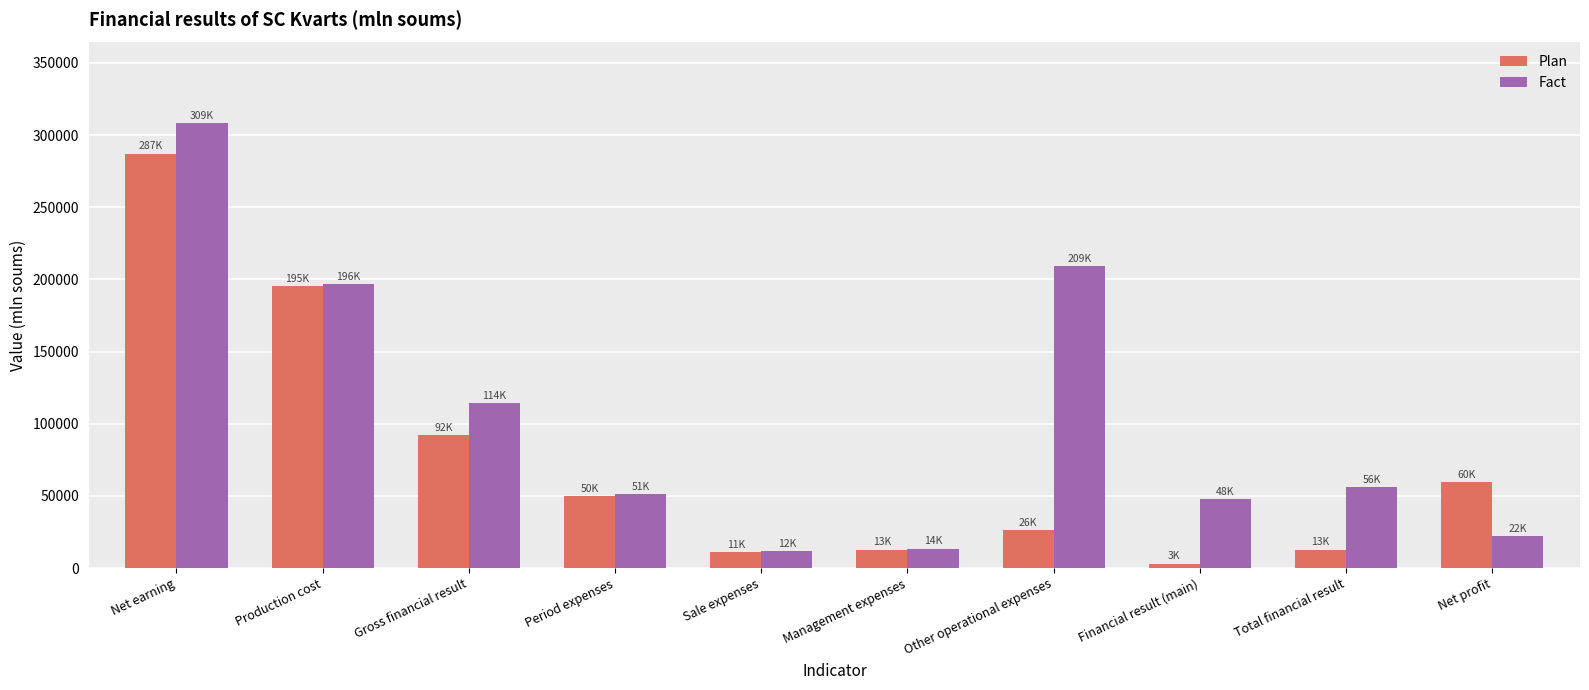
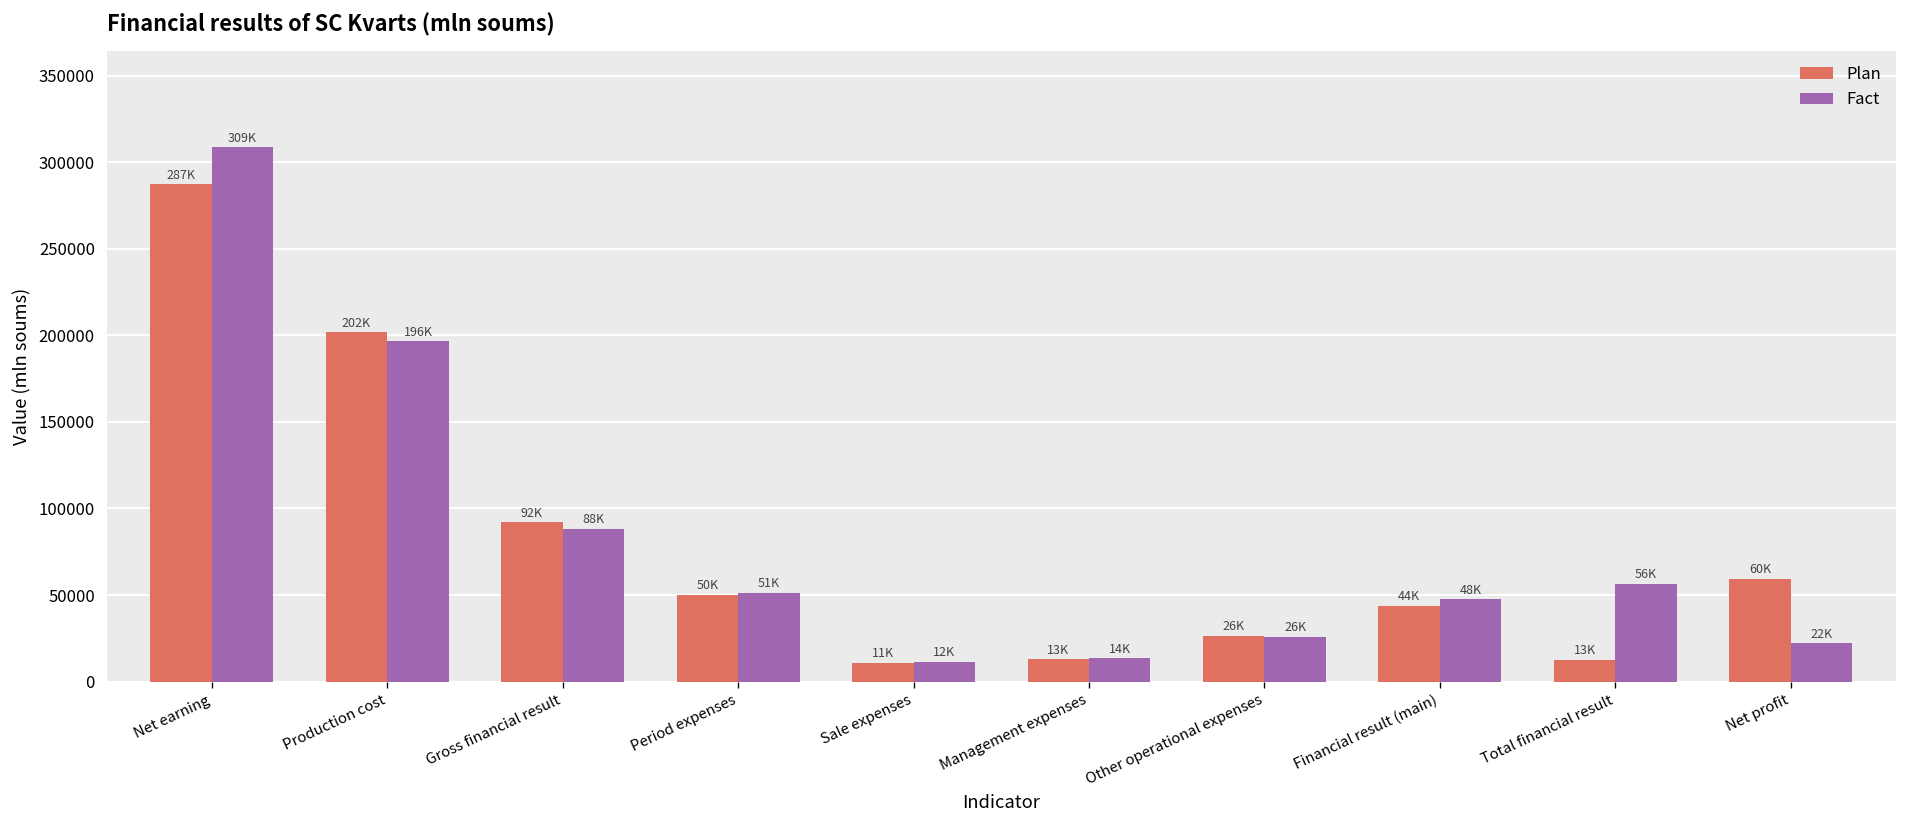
Plan, Production cost: 195K -> 202K
Fact, Gross financial result: 114K -> 88K
Fact, Other operational expenses: 209K -> 26K
Plan, Financial result (main): 3K -> 44K
